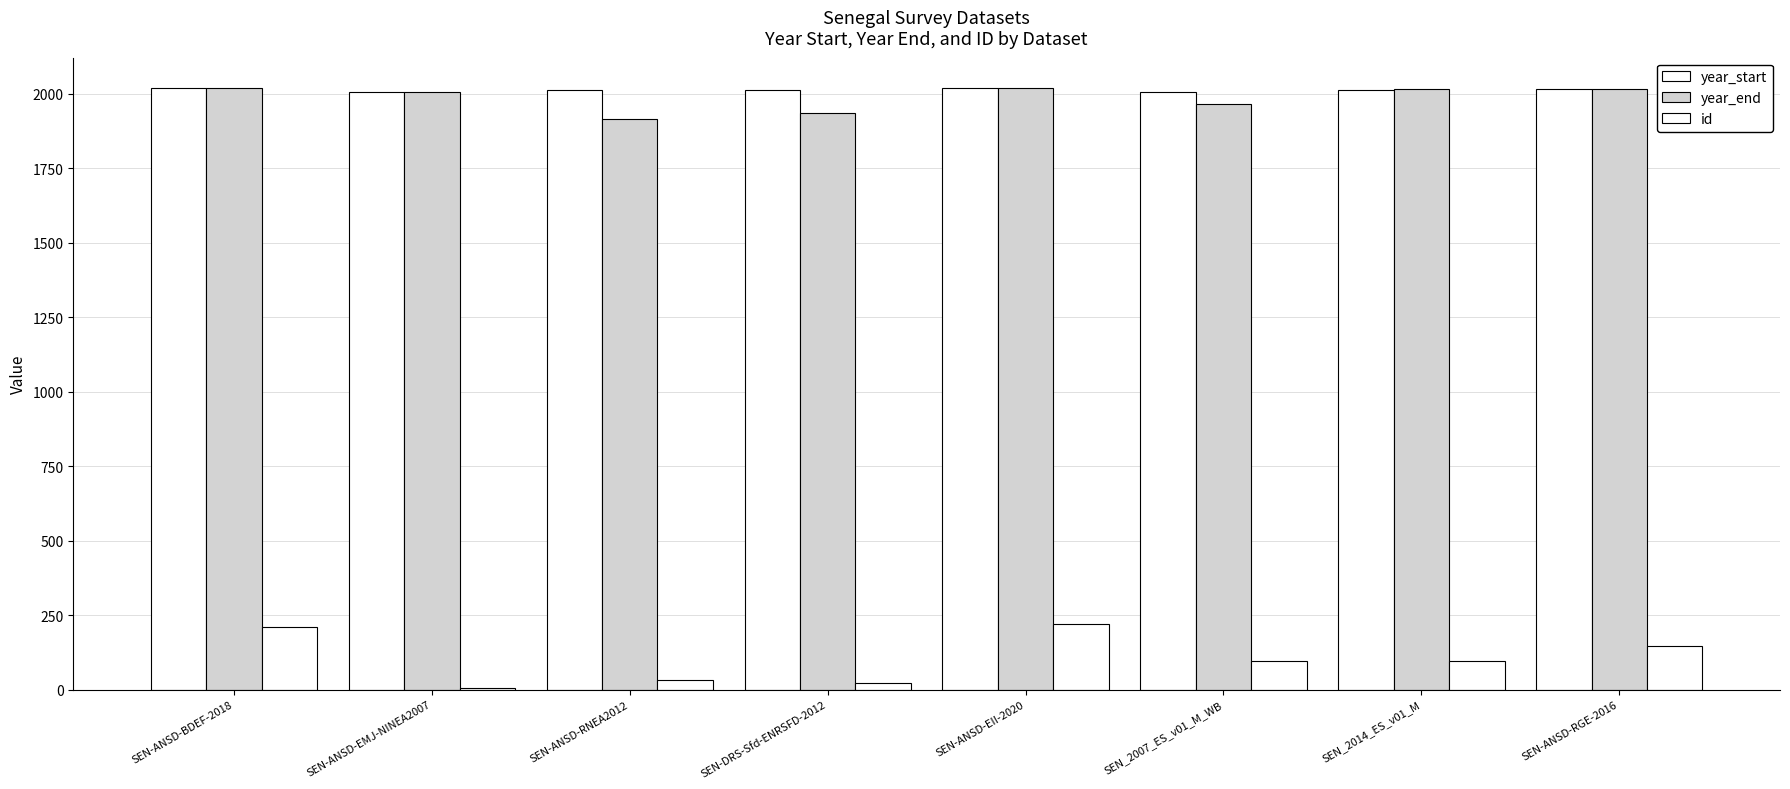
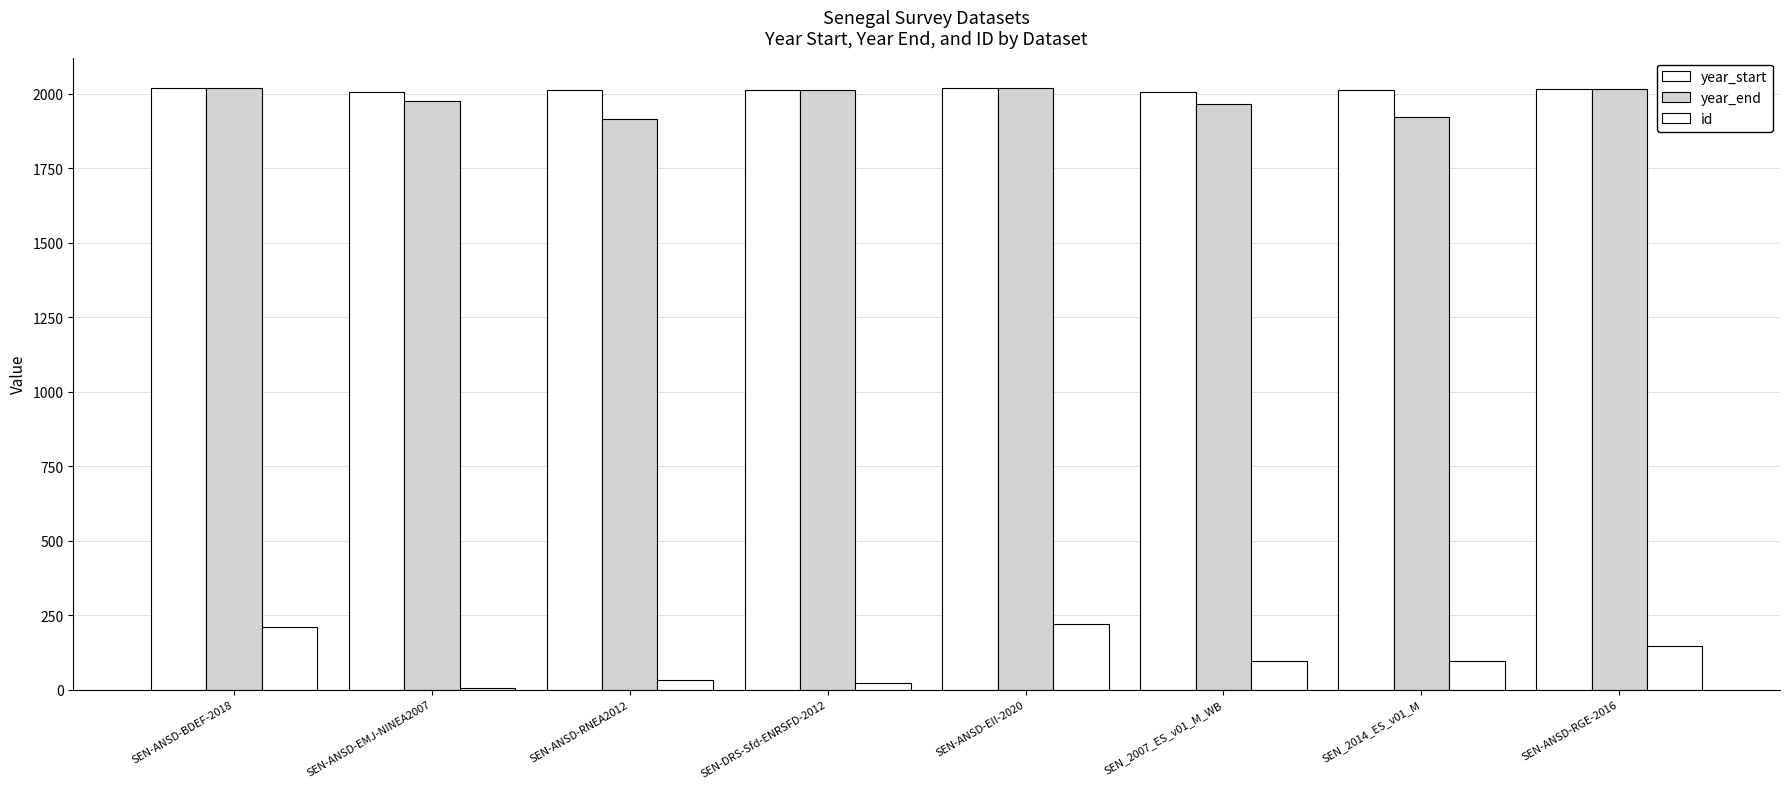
year_end, SEN-ANSD-EMJ-NINEA2007: 2010 -> 1980
year_end, SEN-DRS-Sfd-ENRSFD-2012: 1930 -> 2010
year_end, SEN_2014_ES_v01_M: 2020 -> 1920
